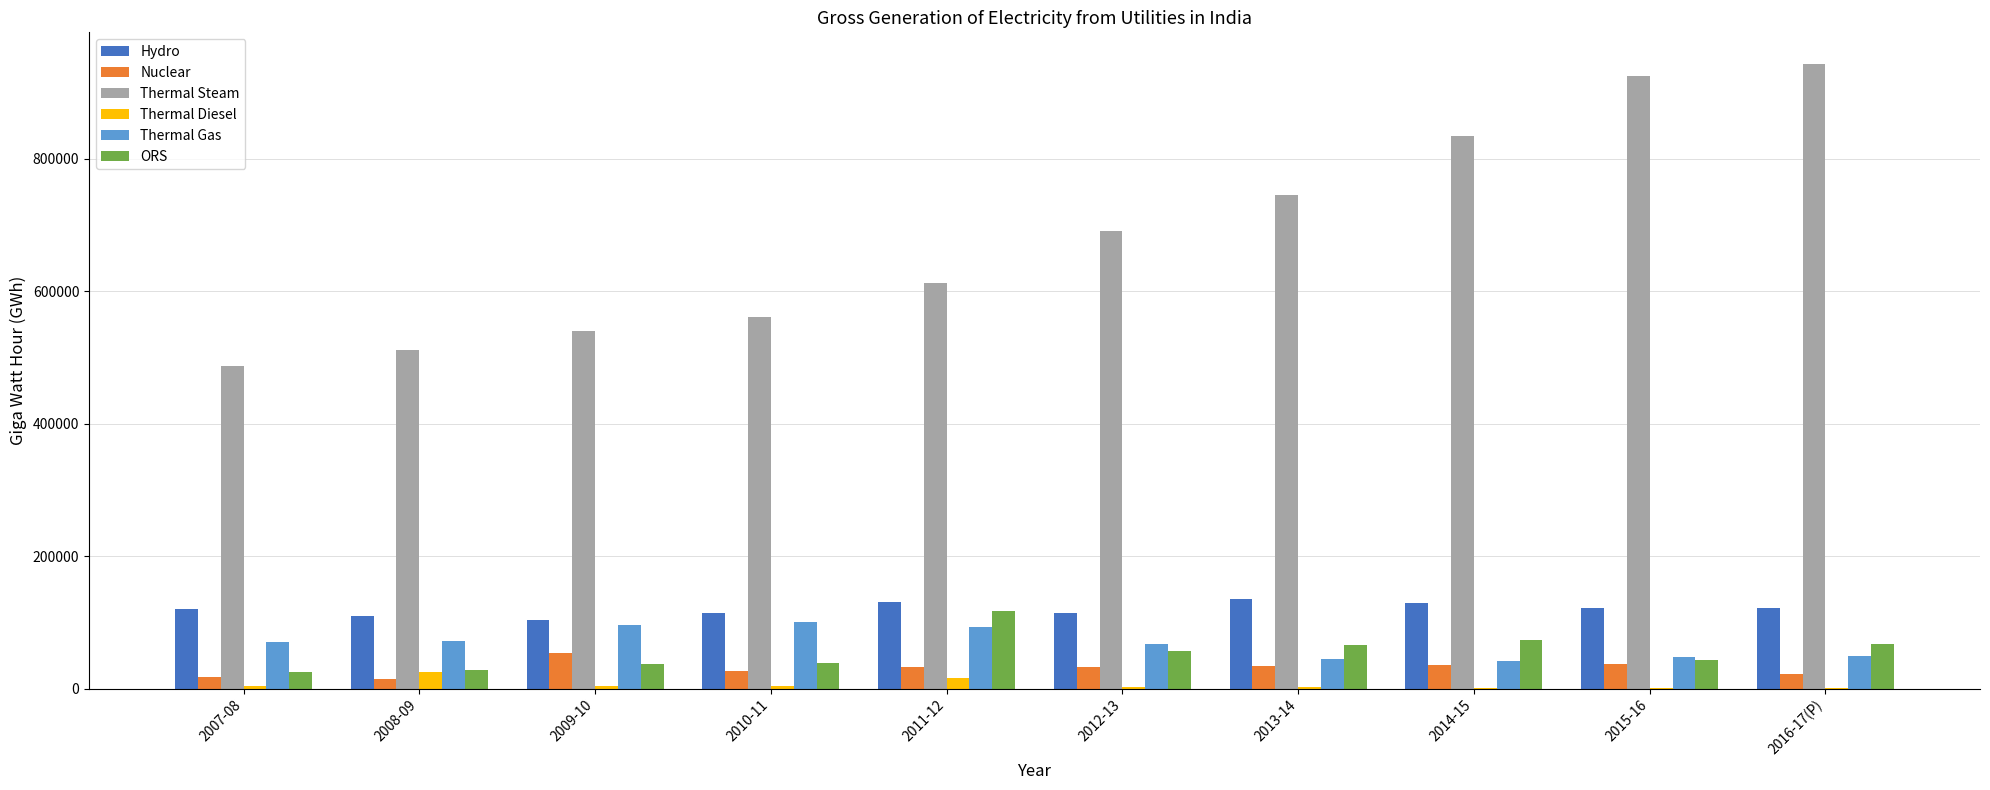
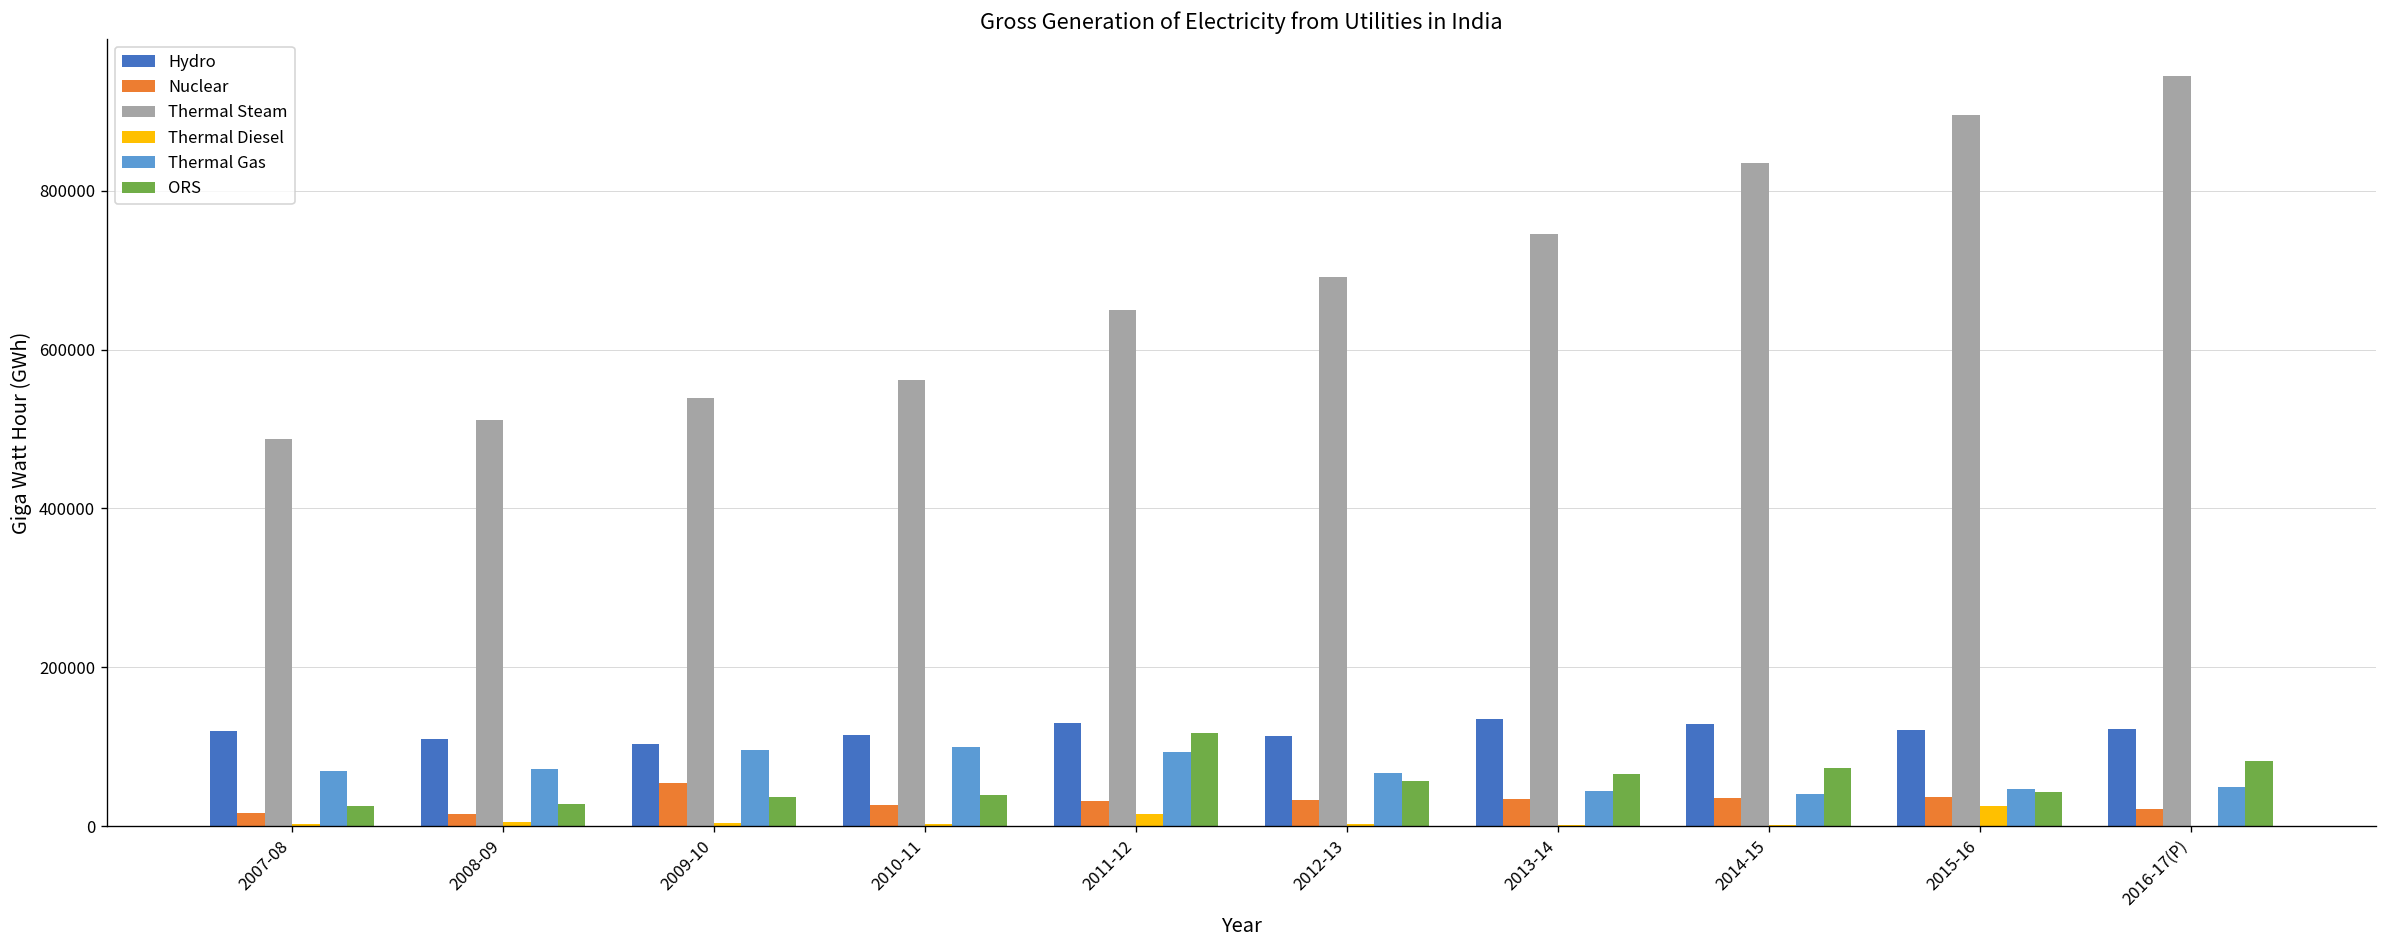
Thermal Diesel, 2008-09: 30000 -> 0
Thermal Steam, 2011-12: 610000 -> 650000
Thermal Steam, 2015-16: 920000 -> 900000
Thermal Diesel, 2015-16: 0 -> 30000
ORS, 2016-17(P): 70000 -> 80000
